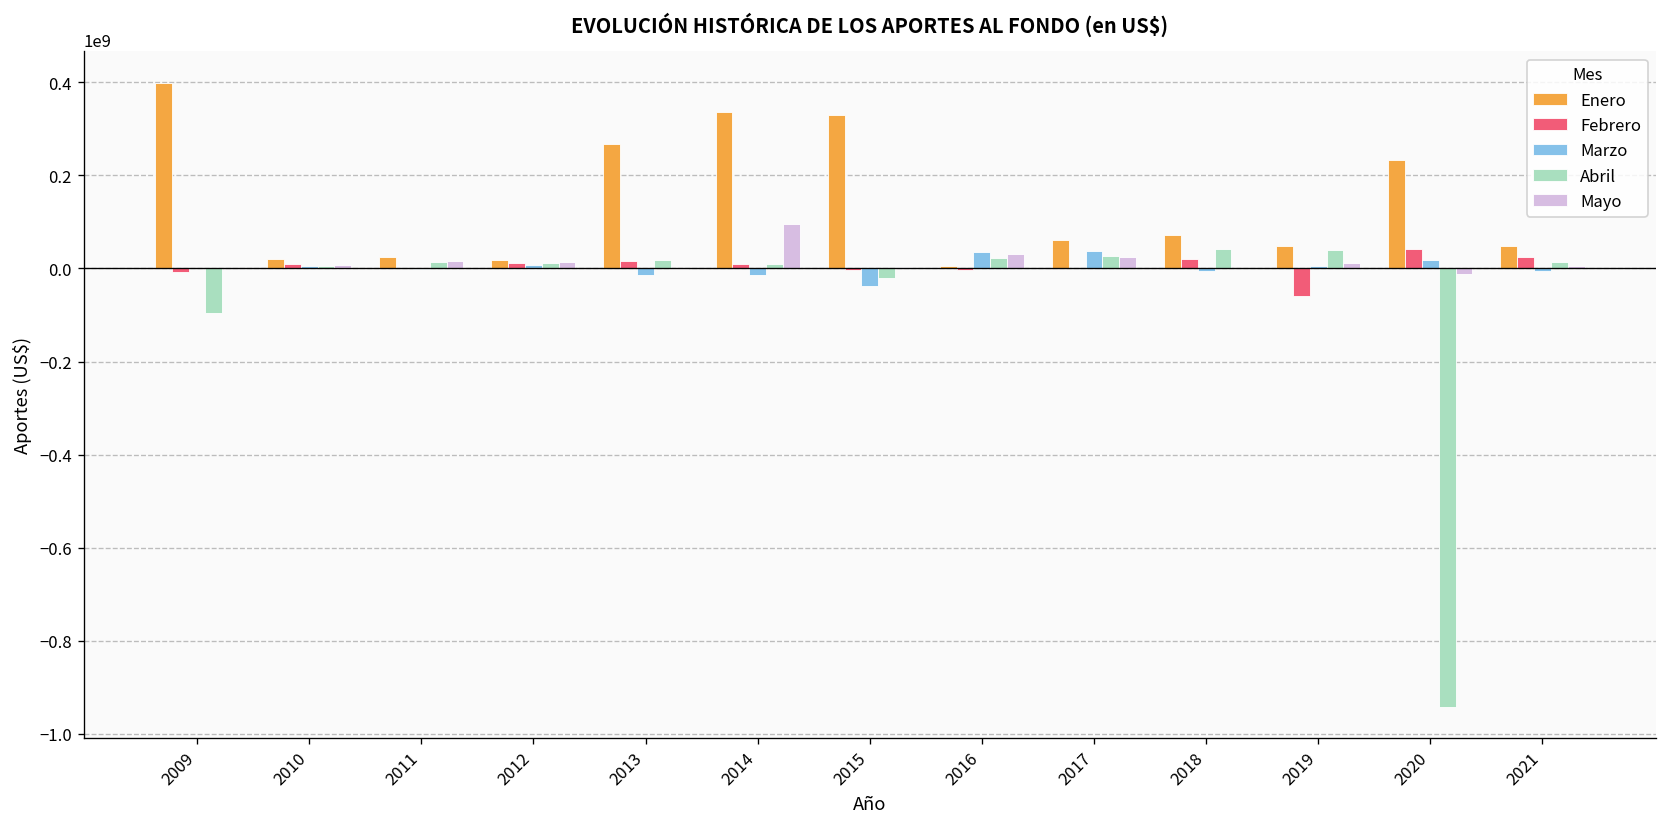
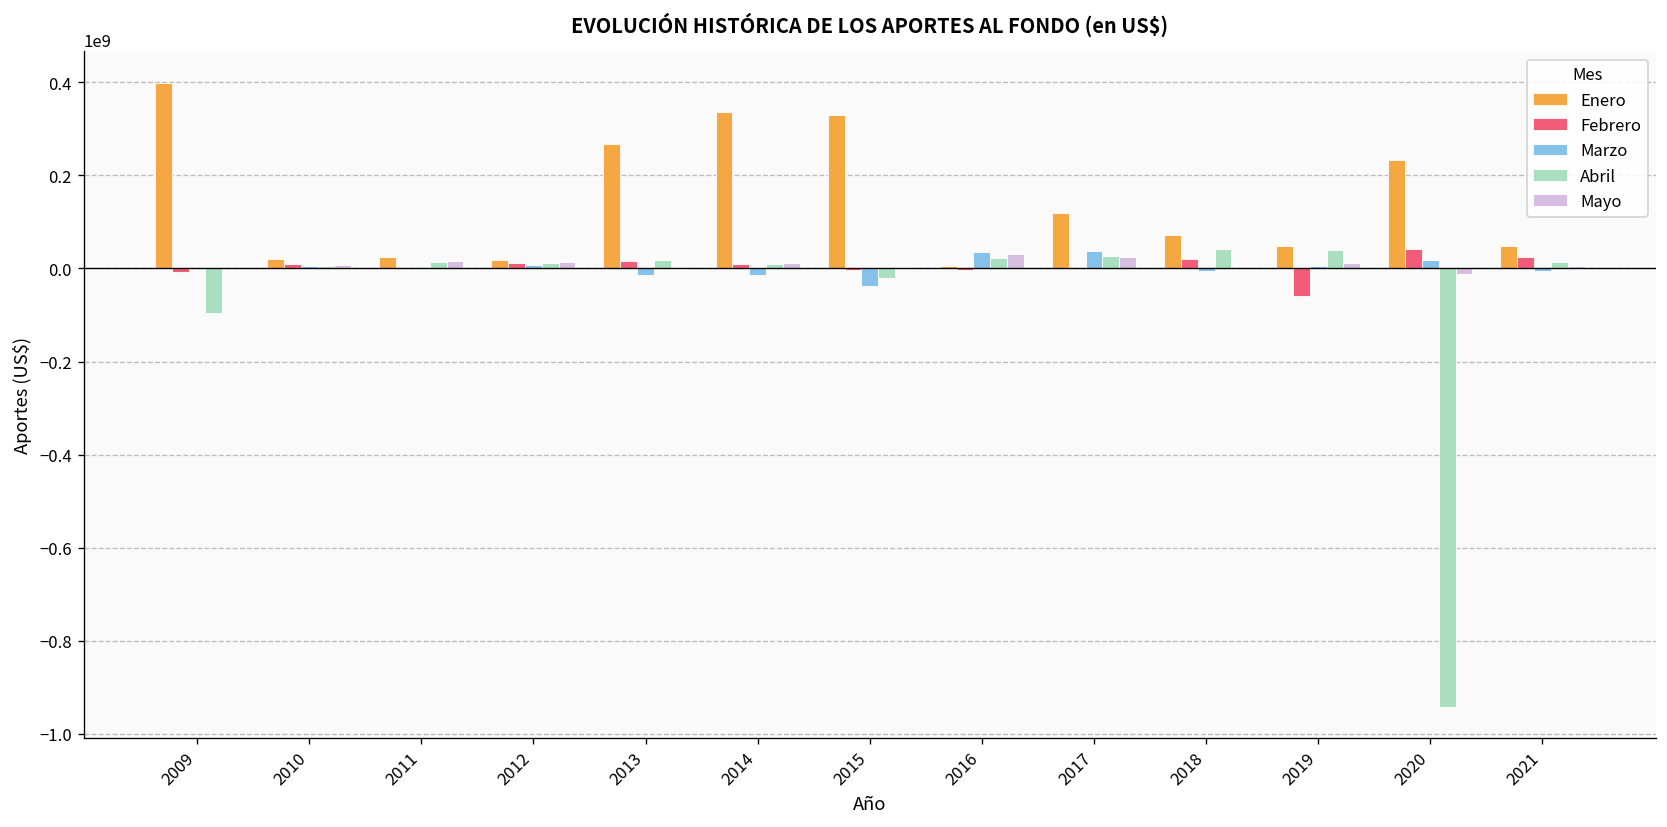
Mayo, 2014: 100000000 -> 10000000
Enero, 2017: 60000000 -> 120000000
